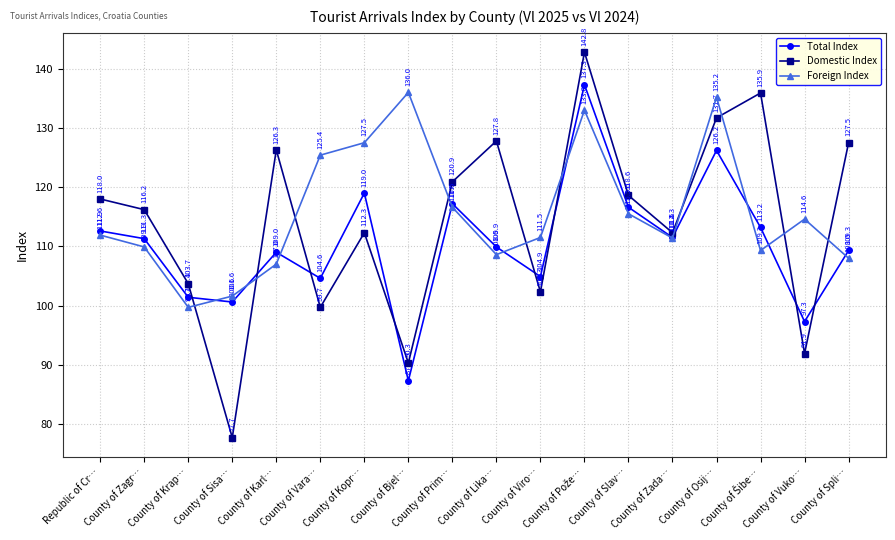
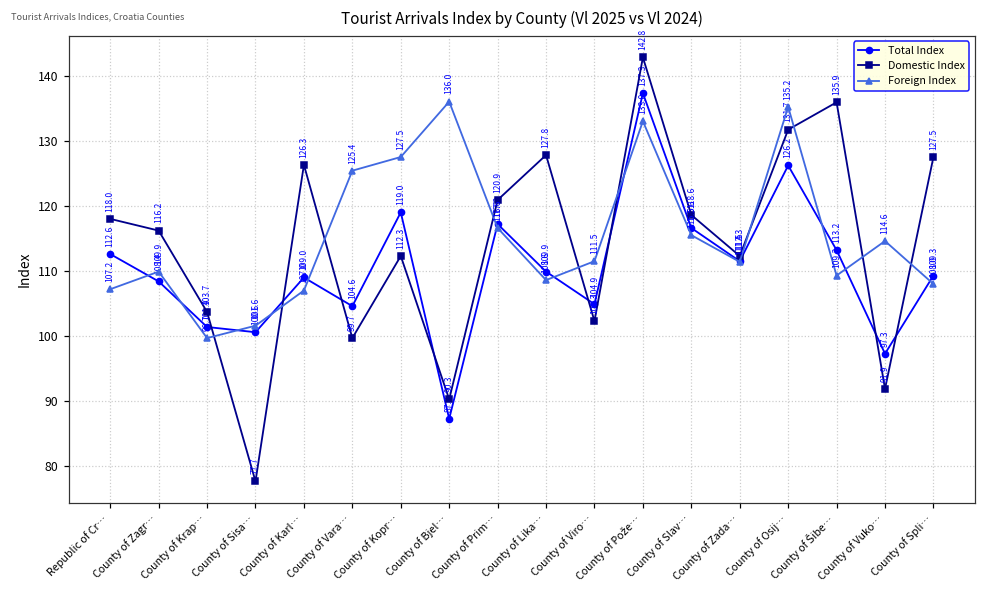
Foreign Index, Republic of Cr…: 111.9 -> 107.2
Total Index, County of Zagr…: 111.3 -> 108.4
